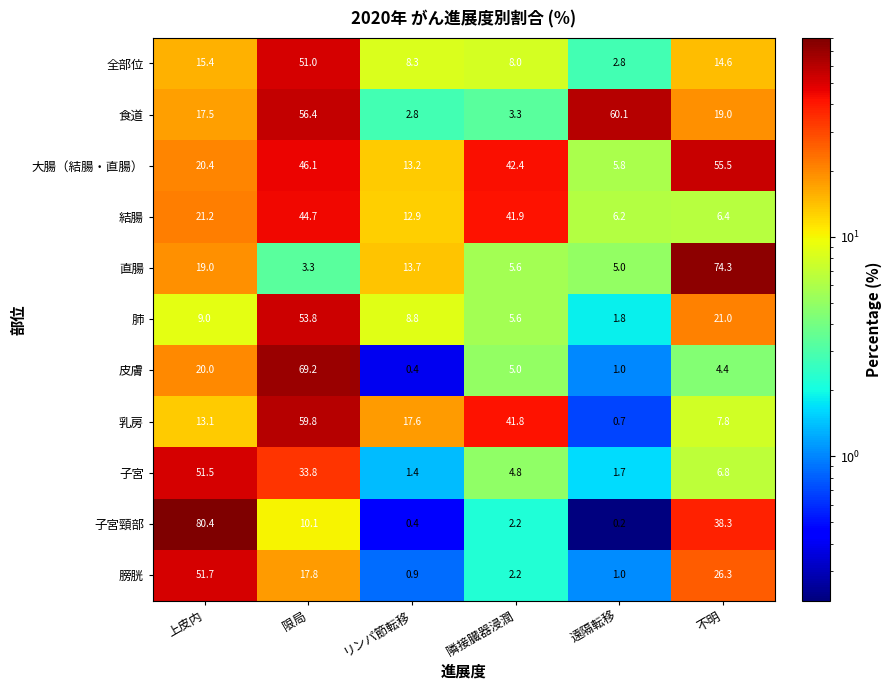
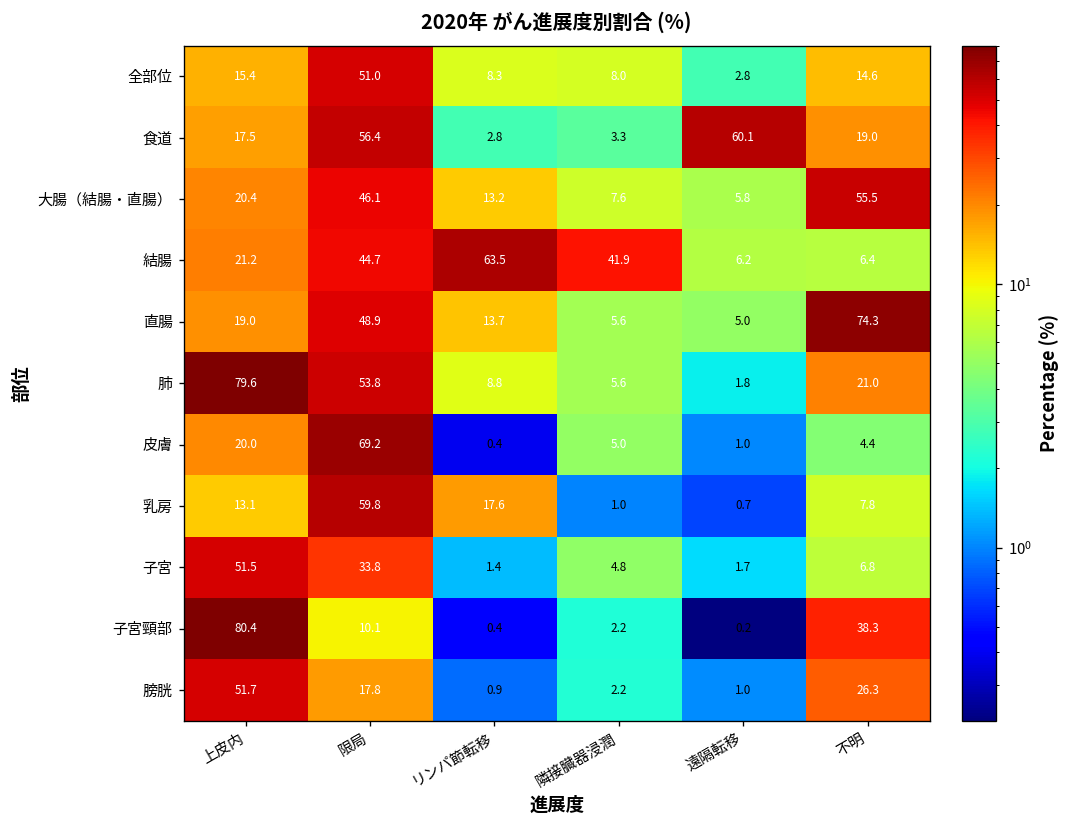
大腸（結腸・直腸）, 隣接臓器浸潤: 42.4 -> 7.6
結腸, リンパ節転移: 12.9 -> 63.5
直腸, 限局: 3.3 -> 48.9
肺, 上皮内: 9.0 -> 79.6
乳房, 隣接臓器浸潤: 41.8 -> 1.0
